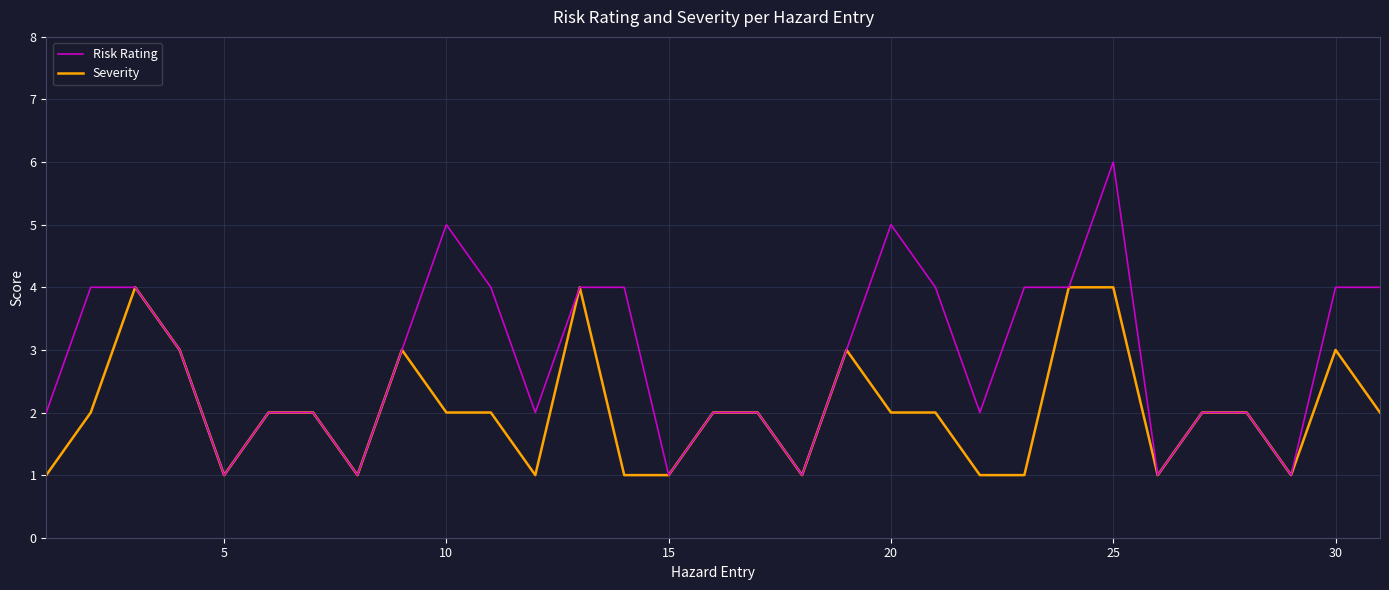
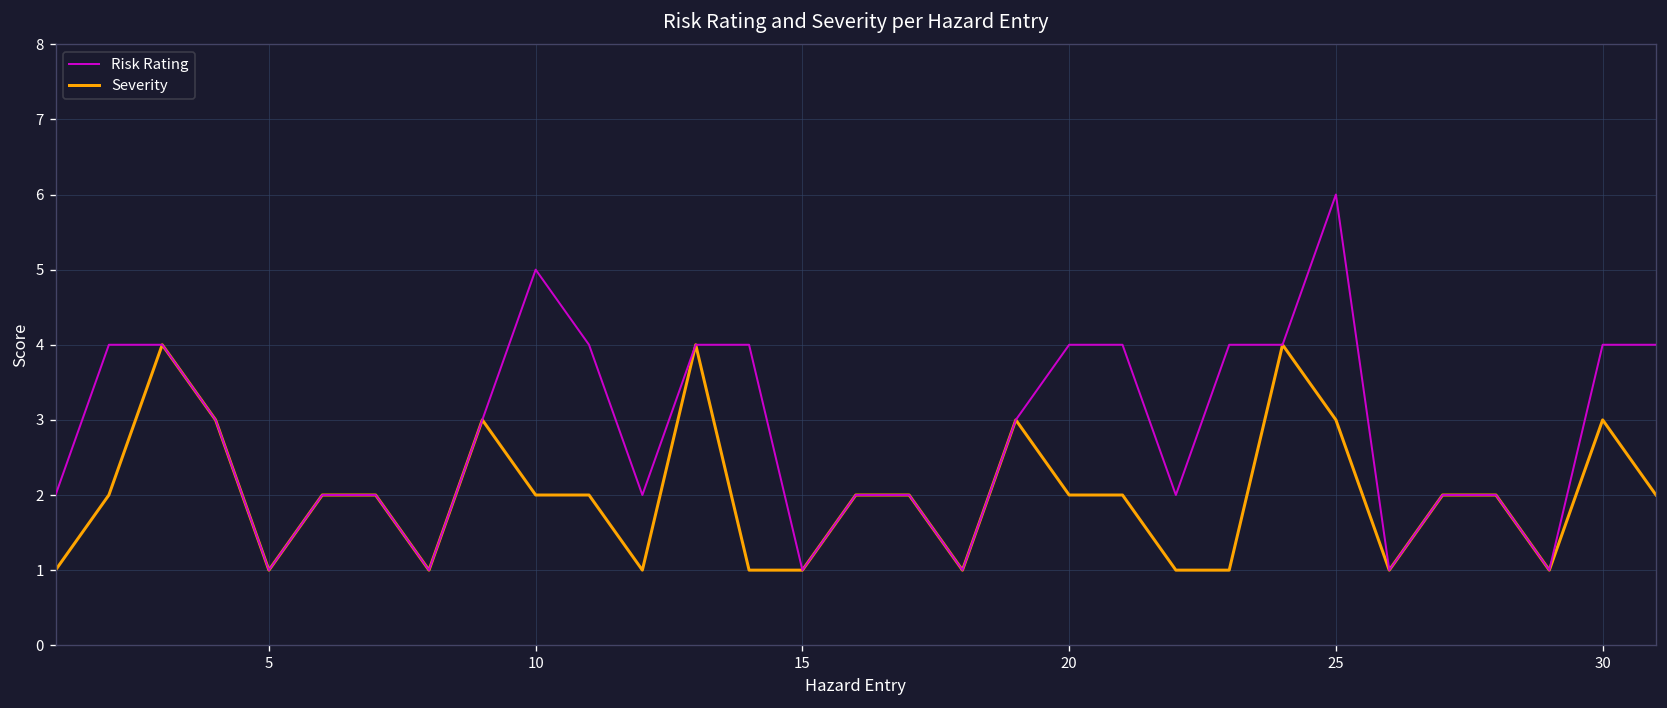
Risk Rating, 20: 5 -> 4
Severity, 25: 4 -> 3
